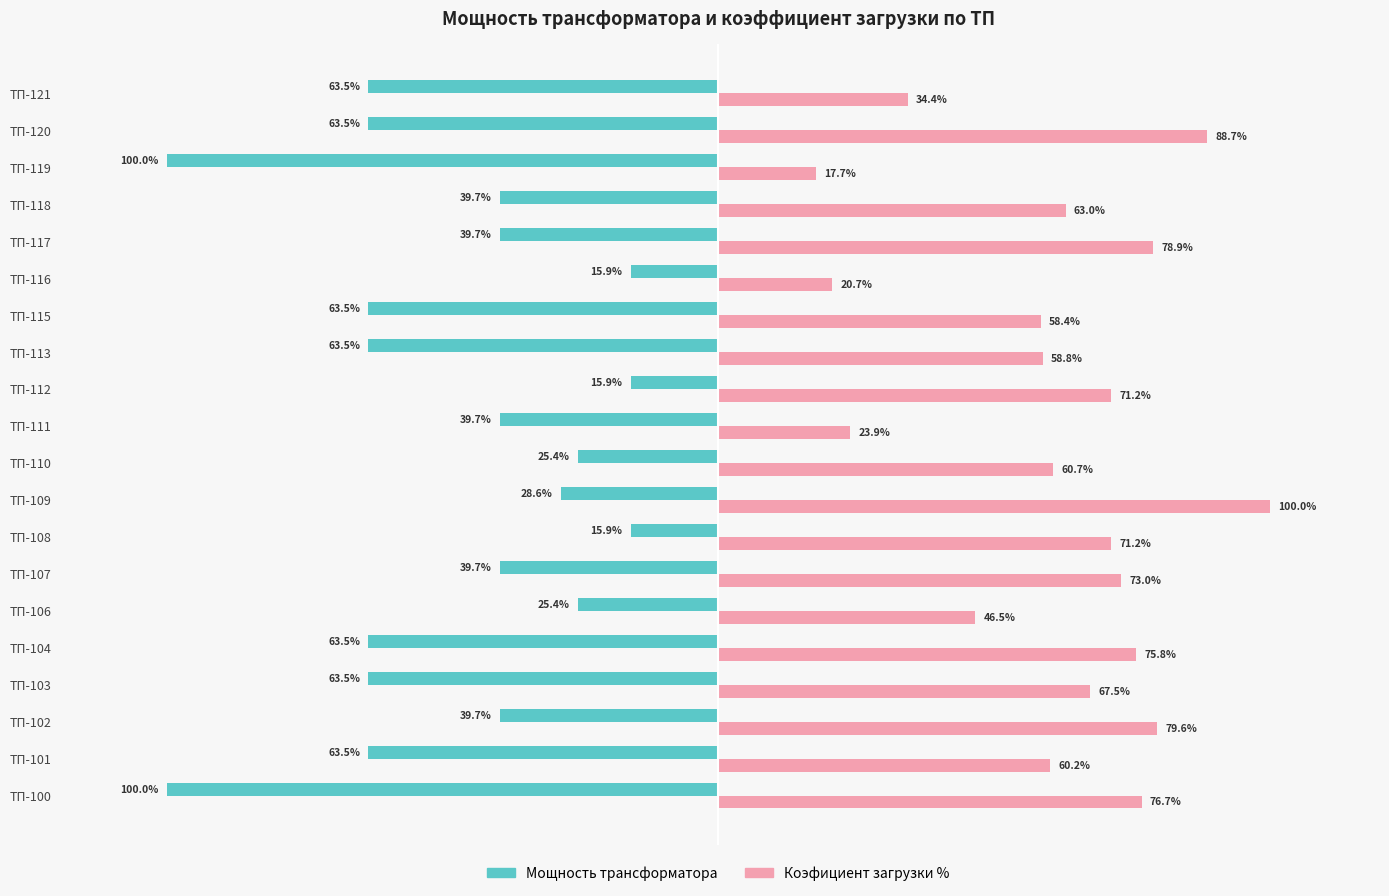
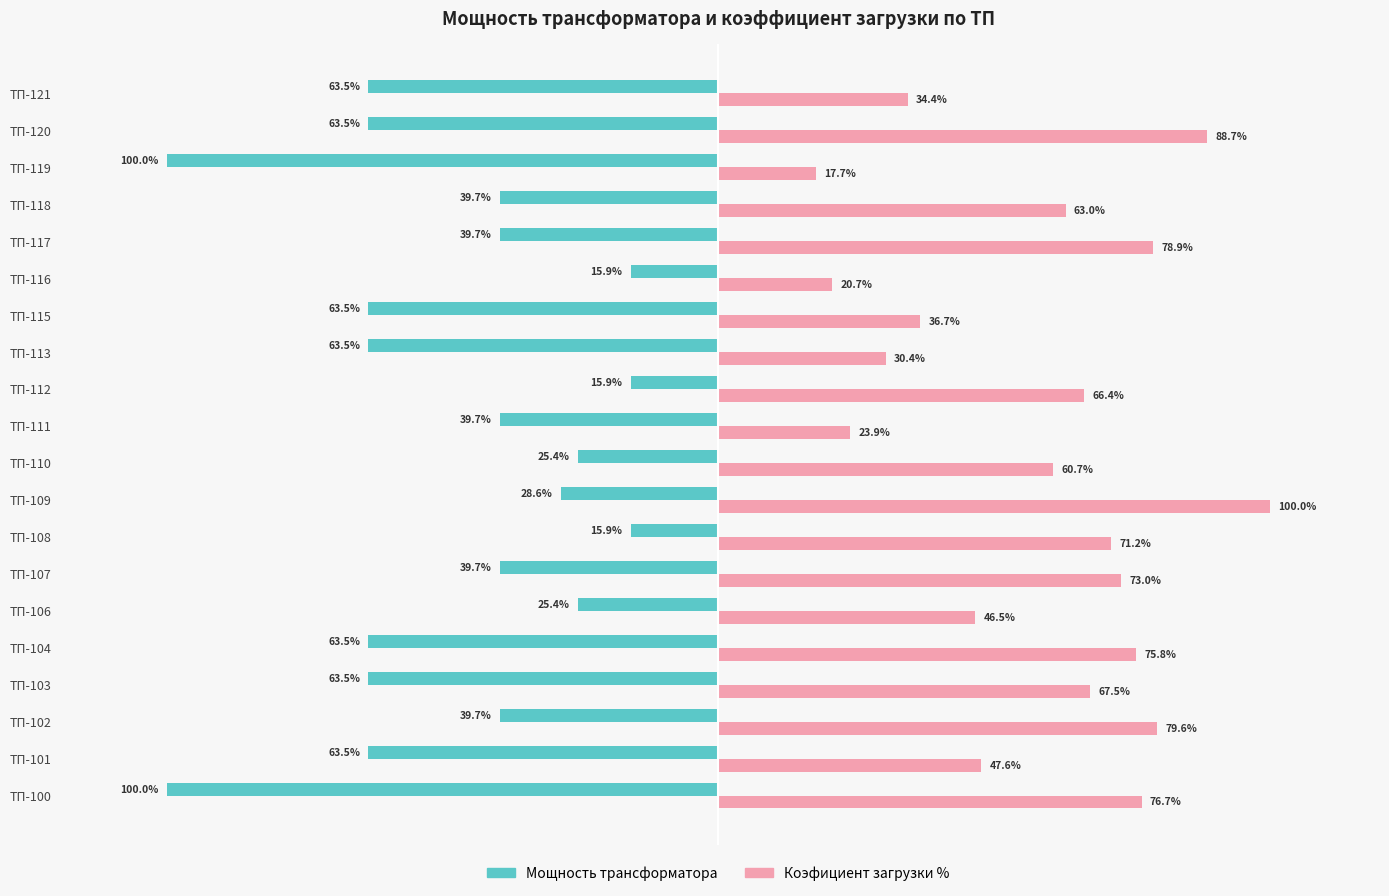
Коэфициент загрузки %, ТП-115: 58.4% -> 36.7%
Коэфициент загрузки %, ТП-113: 58.8% -> 30.4%
Коэфициент загрузки %, ТП-112: 71.2% -> 66.4%
Коэфициент загрузки %, ТП-101: 60.2% -> 47.6%
